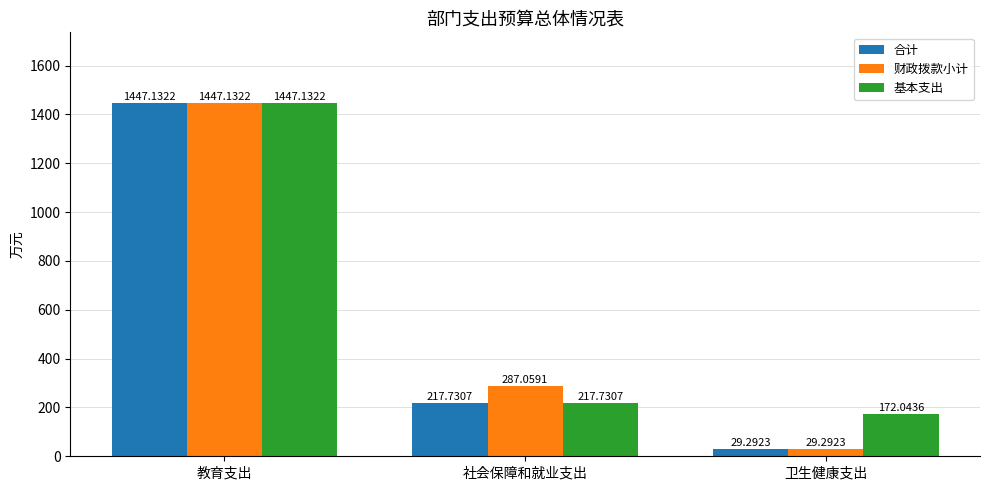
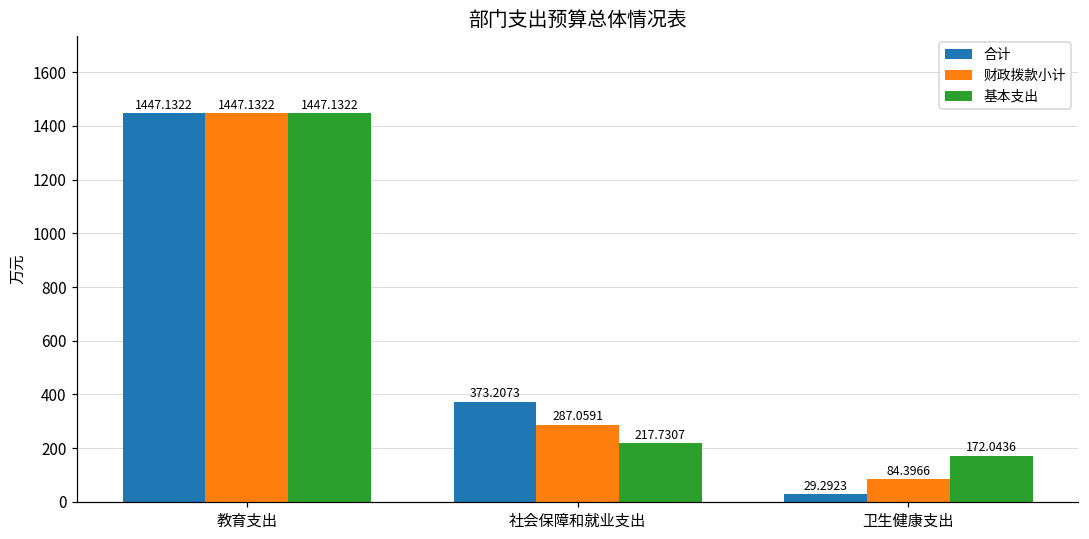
合计, 社会保障和就业支出: 217.7307 -> 373.2073
财政拨款小计, 卫生健康支出: 29.2923 -> 84.3966
